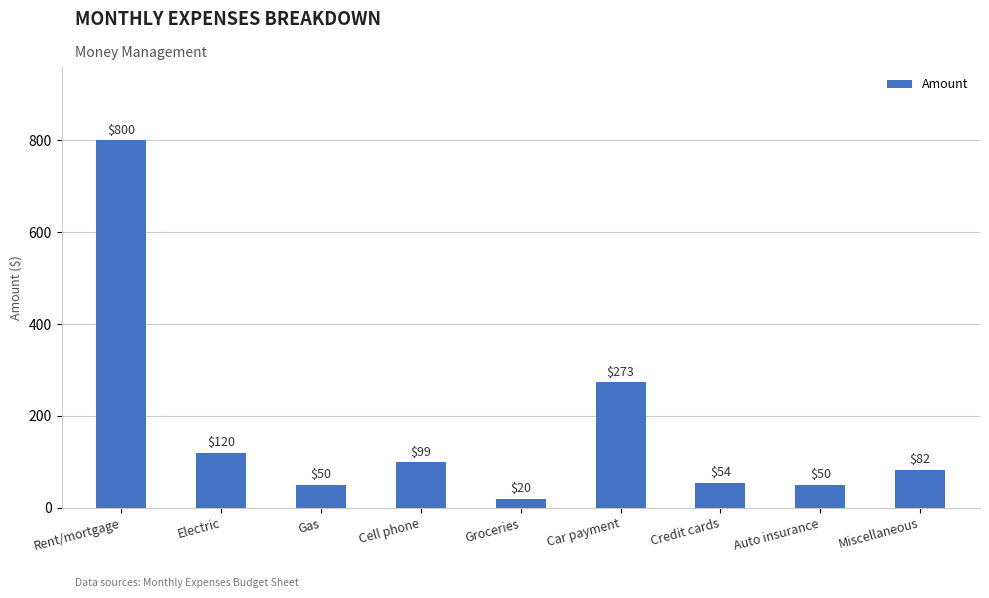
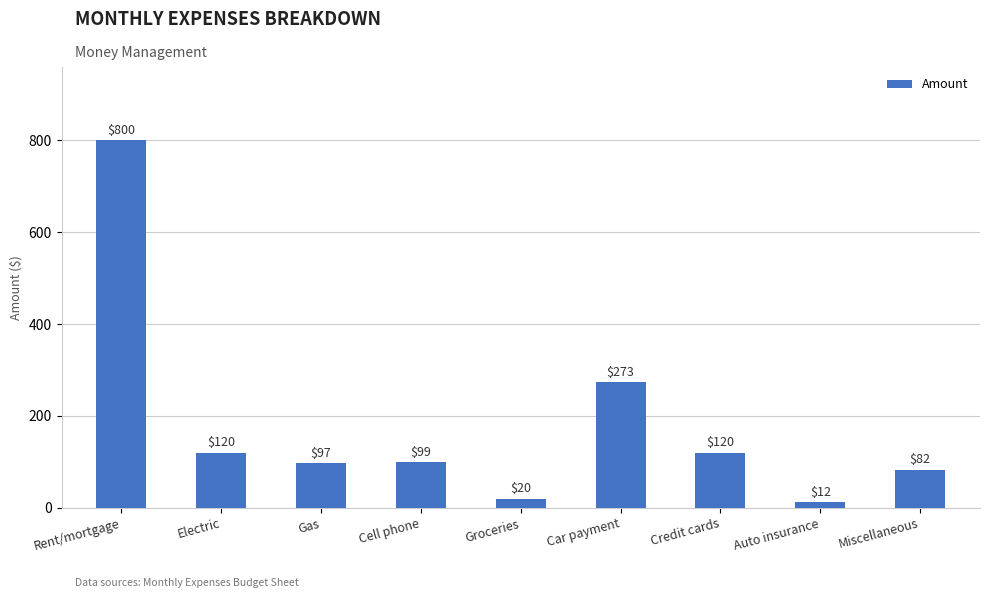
Gas: $50 -> $97
Credit cards: $54 -> $120
Auto insurance: $50 -> $12
